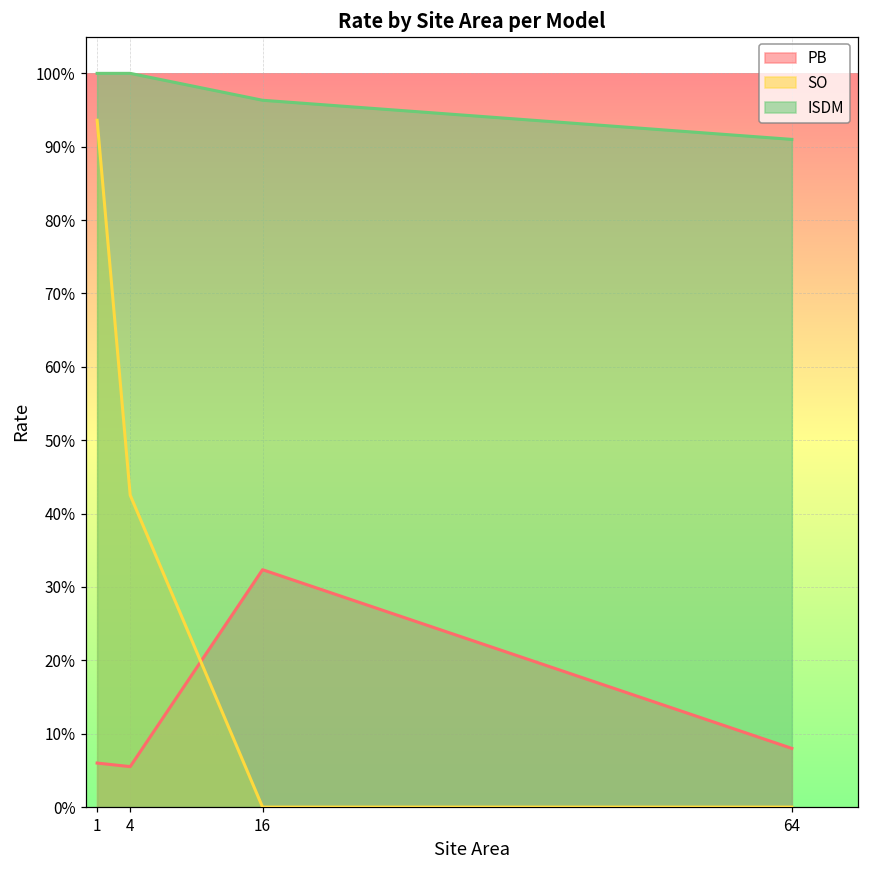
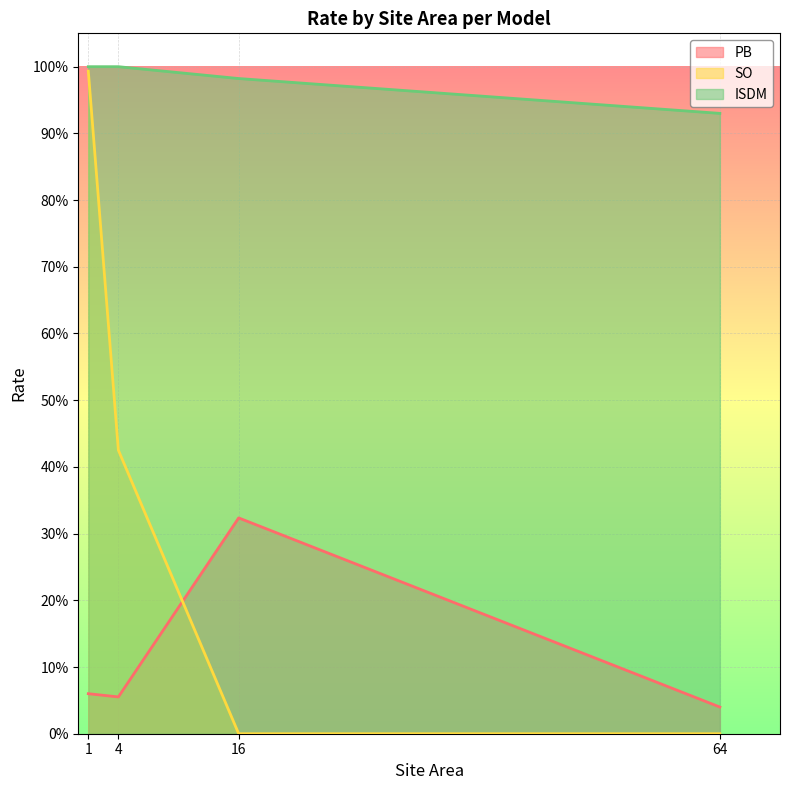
SO, 1: 94% -> 99%
ISDM, 16: 96% -> 98%
PB, 64: 8% -> 4%
ISDM, 64: 91% -> 93%
